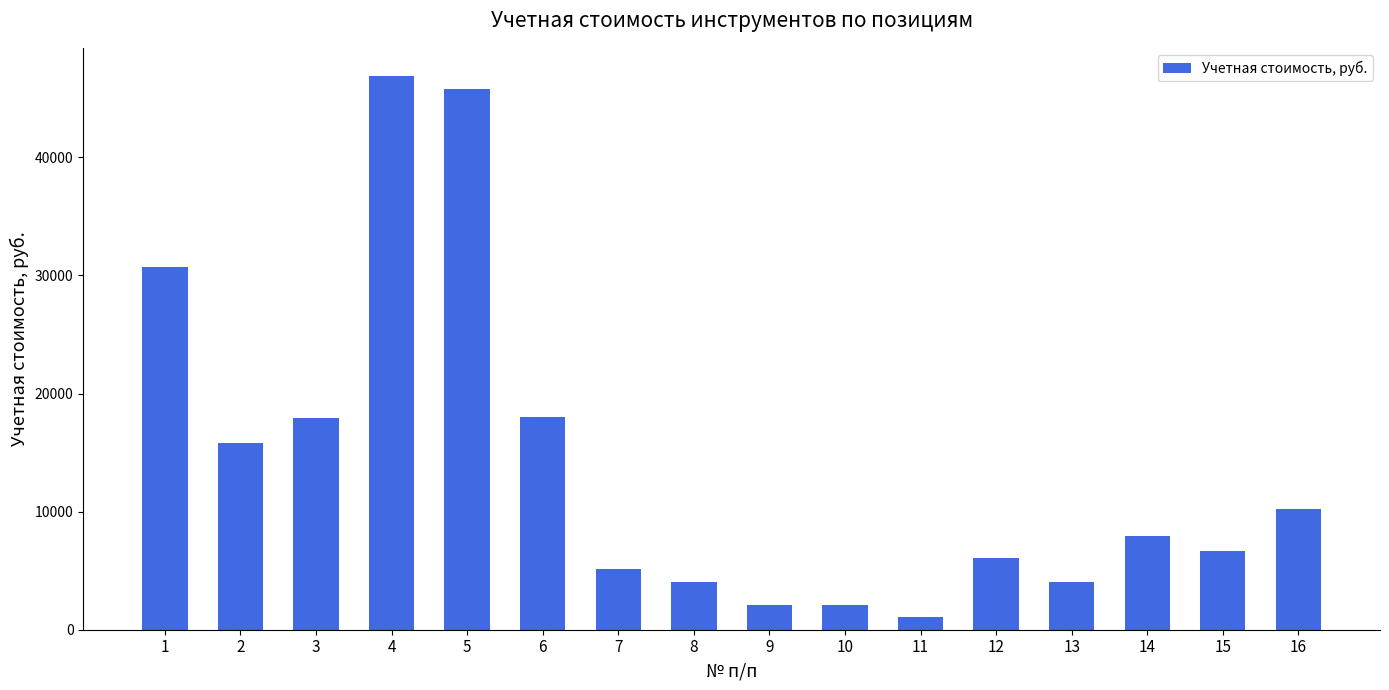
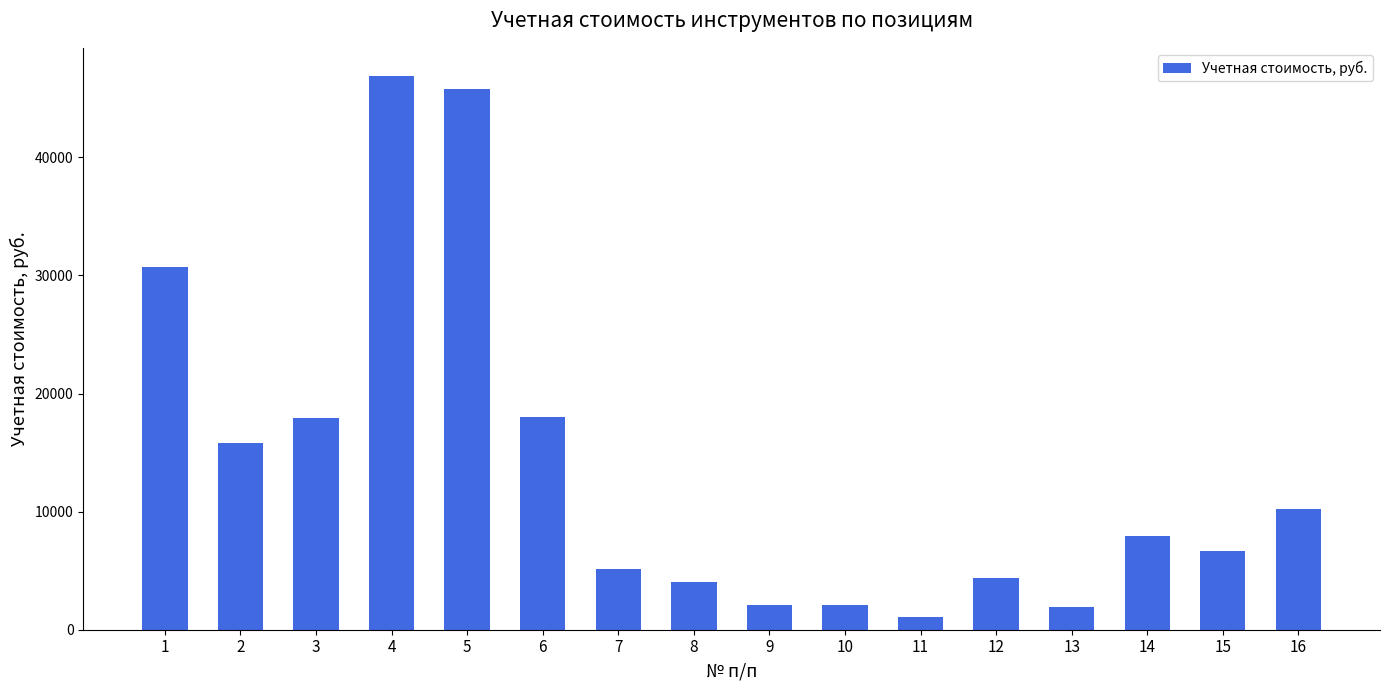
12: 6100 -> 4400
13: 4000 -> 2000
